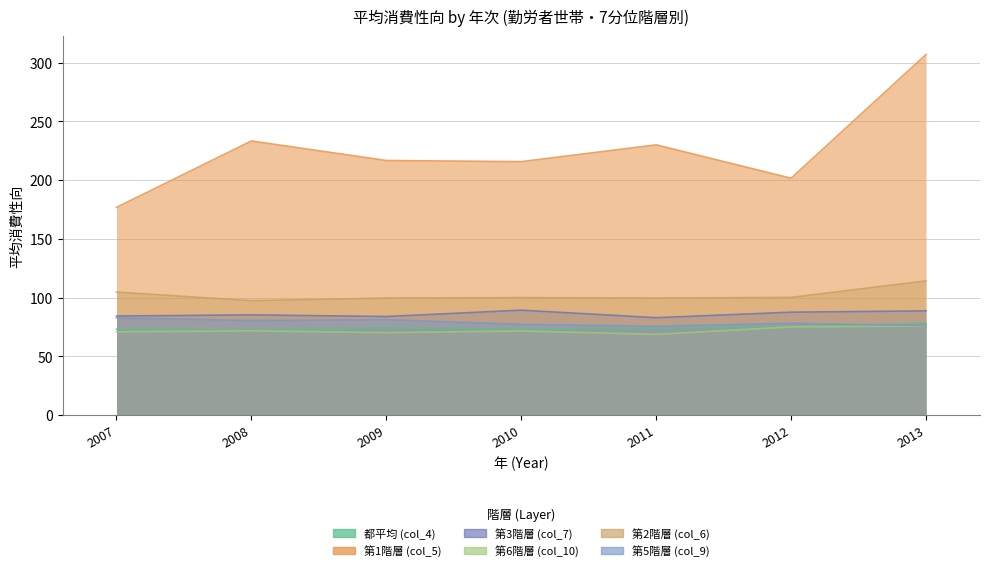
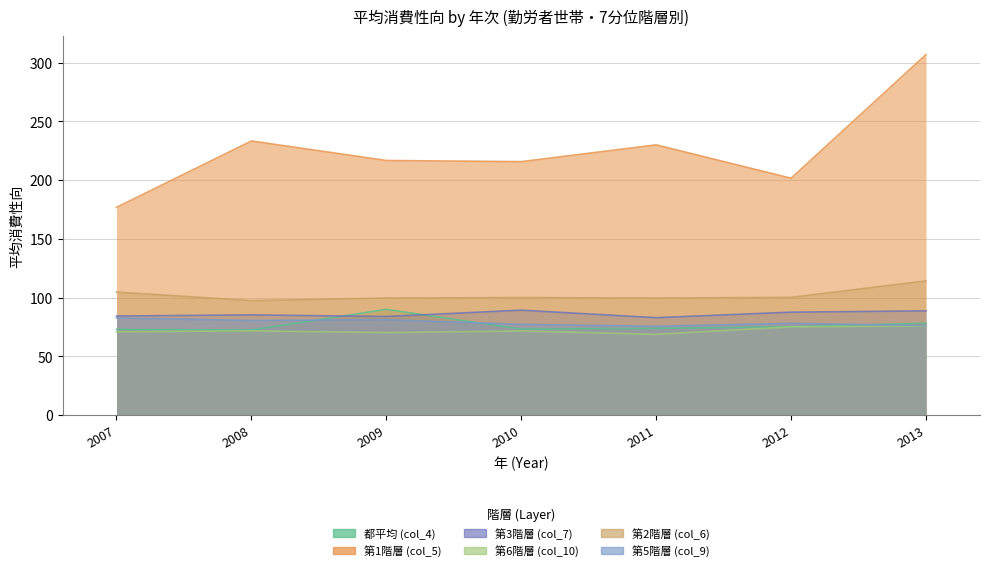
都平均 (col_4), 2009: 74 -> 90
